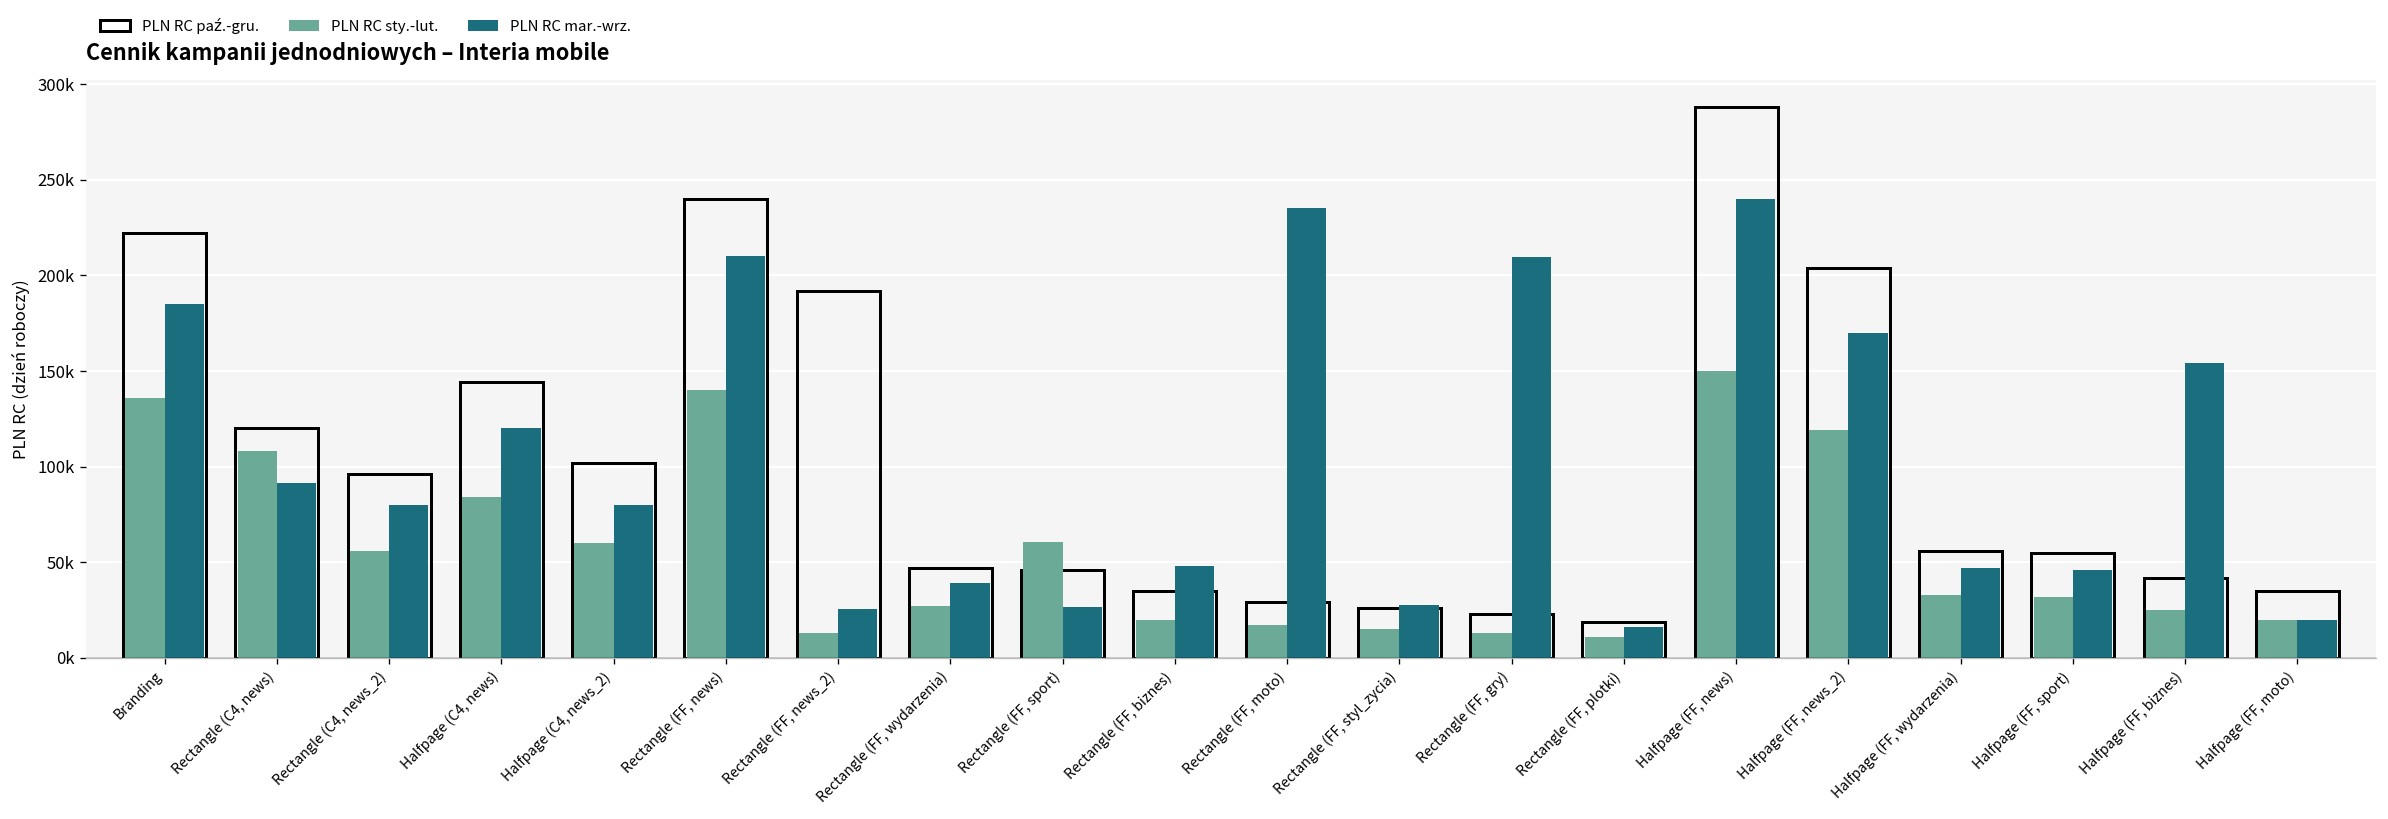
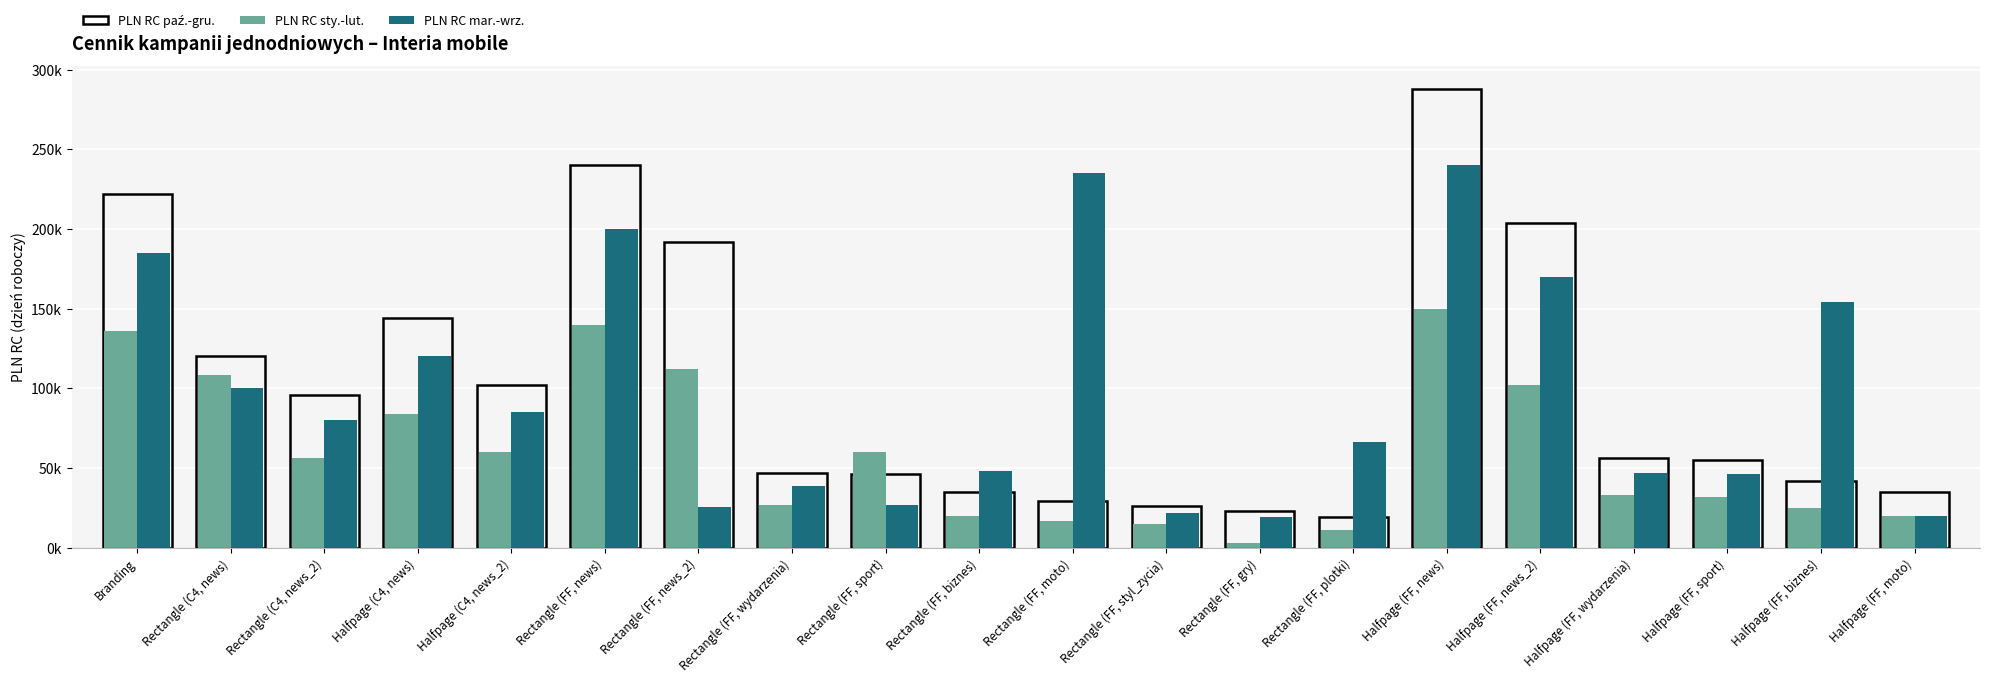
PLN RC mar.-wrz., Rectangle (C4, news): 91000 -> 100000
PLN RC mar.-wrz., Halfpage (C4, news_2): 80000 -> 85000
PLN RC mar.-wrz., Rectangle (FF, news): 210000 -> 200000
PLN RC sty.-lut., Rectangle (FF, news_2): 13000 -> 112000
PLN RC mar.-wrz., Rectangle (FF, styl_zycia): 28000 -> 22000
PLN RC sty.-lut., Rectangle (FF, gry): 13000 -> 3000
PLN RC mar.-wrz., Rectangle (FF, gry): 210000 -> 19000
PLN RC mar.-wrz., Rectangle (FF, plotki): 16000 -> 66000
PLN RC sty.-lut., Halfpage (FF, news_2): 119000 -> 102000
